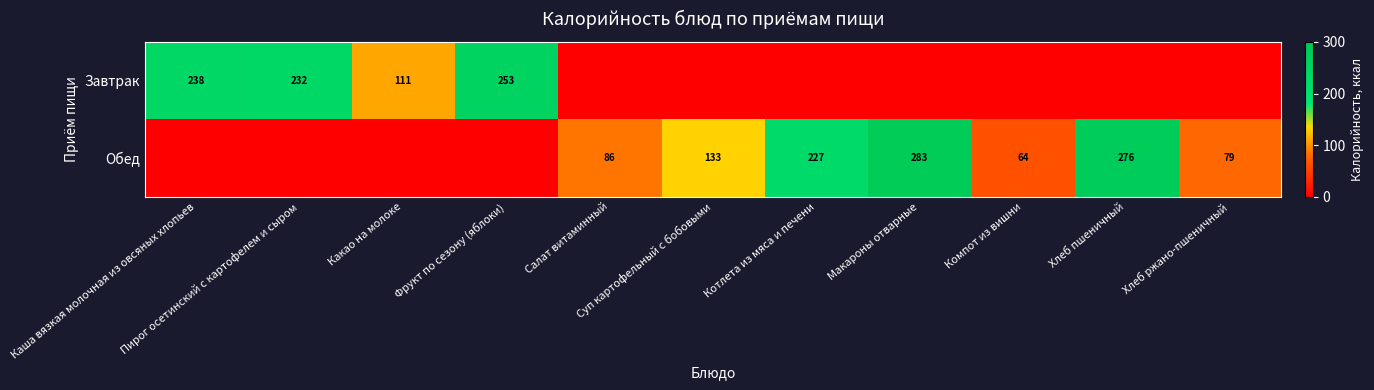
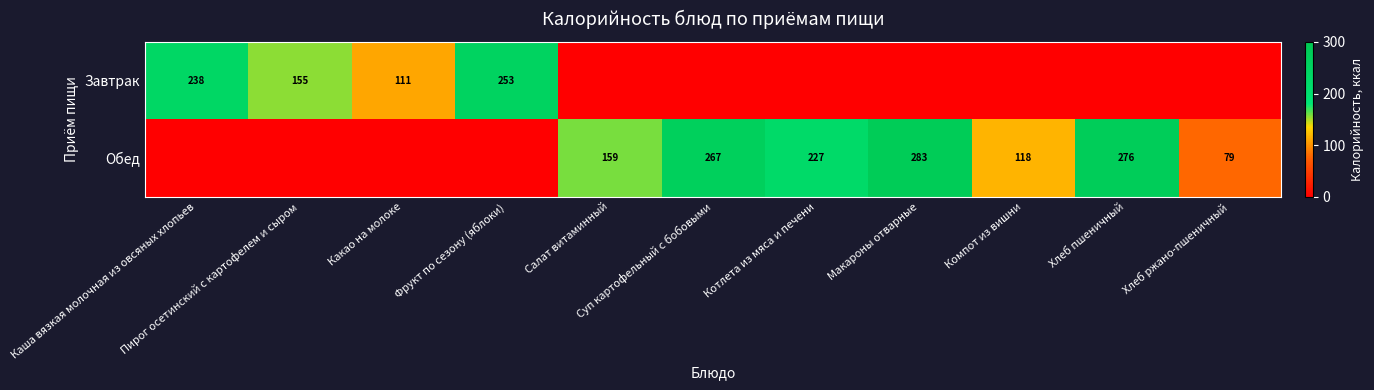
Завтрак, Пирог осетинский с картофелем и сыром: 232 -> 155
Обед, Салат витаминный: 86 -> 159
Обед, Суп картофельный с бобовыми: 133 -> 267
Обед, Компот из вишни: 64 -> 118
